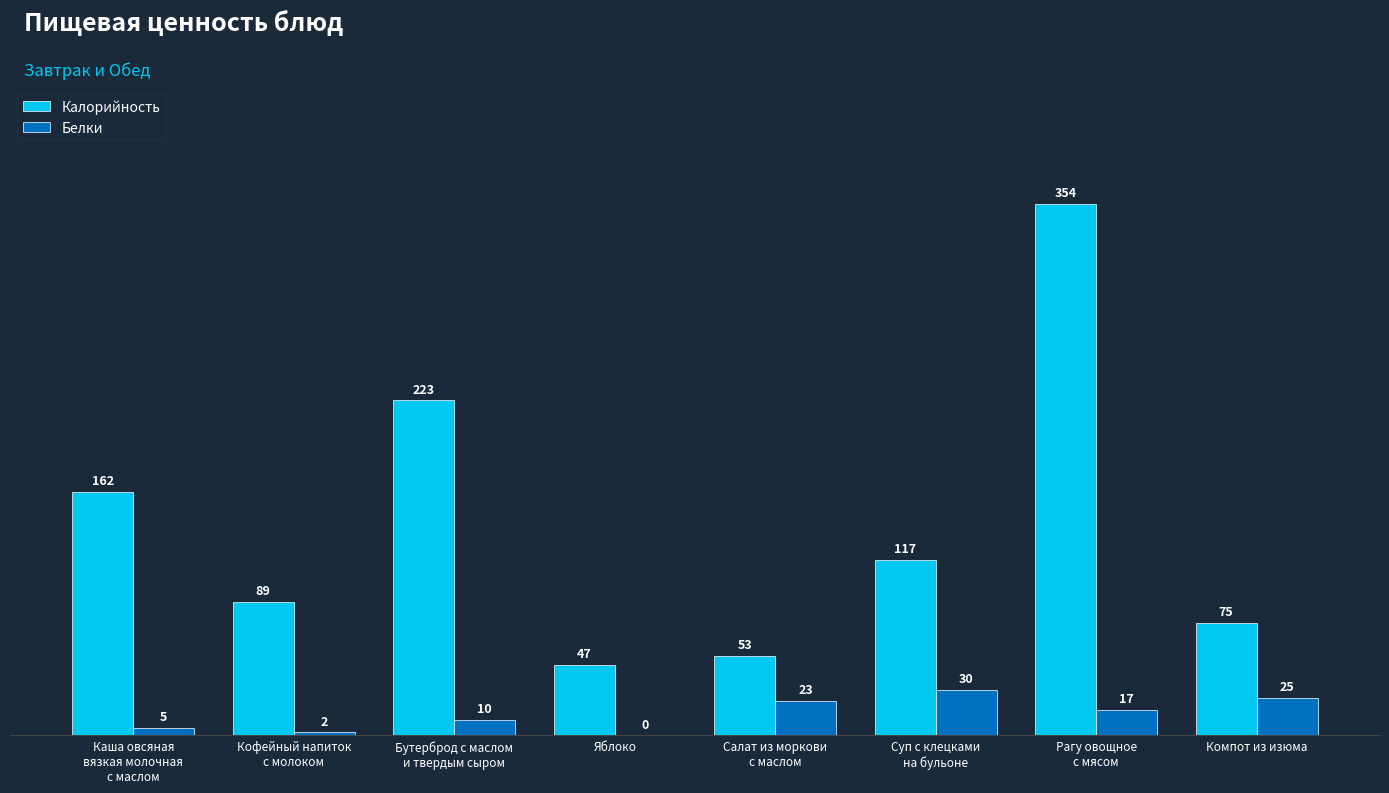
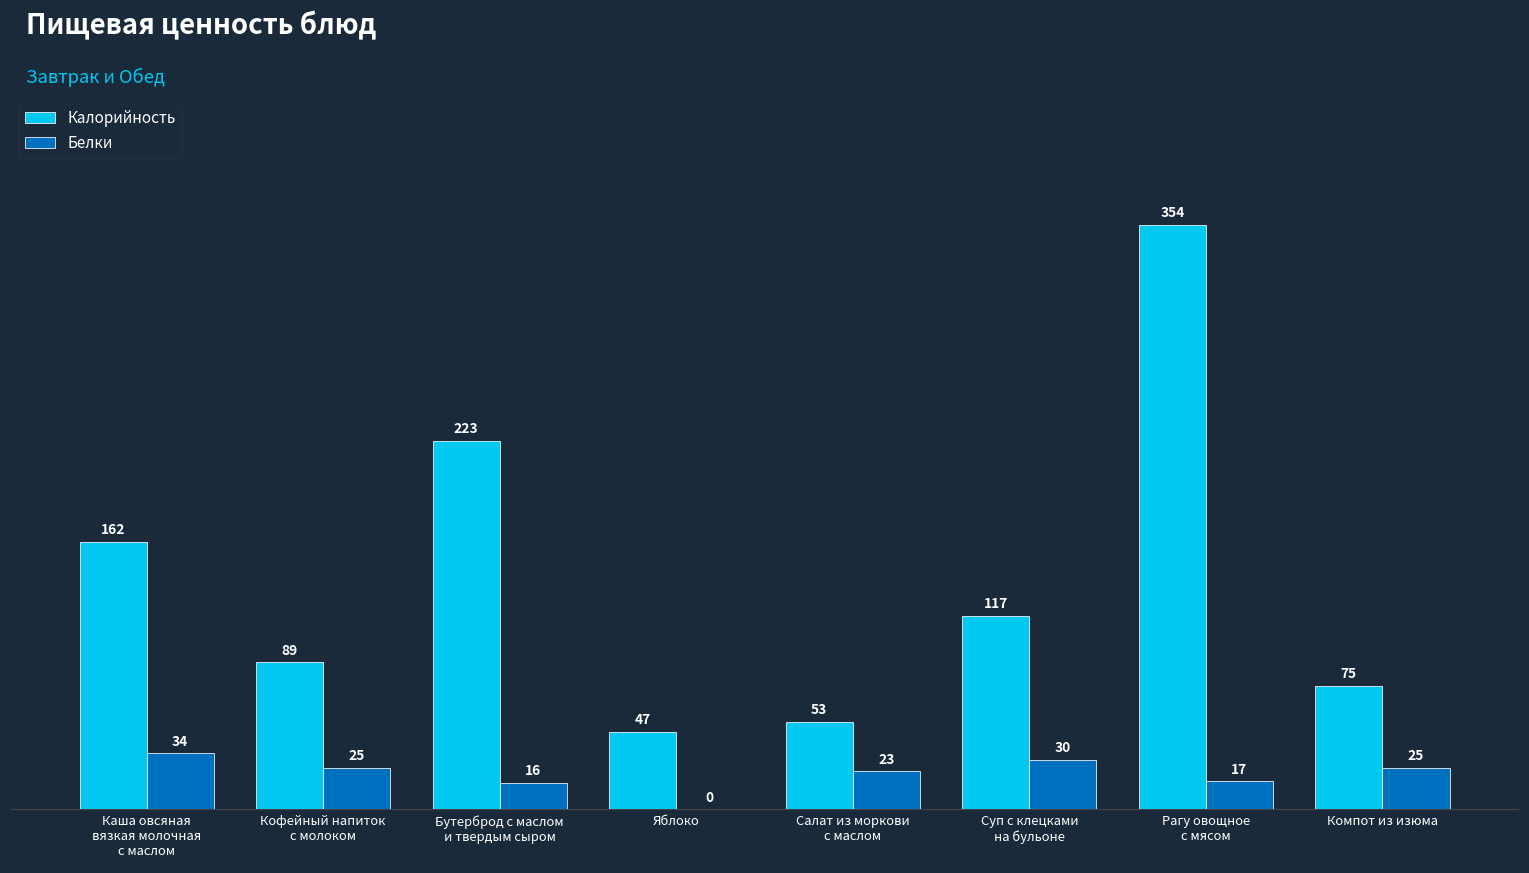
Белки, Каша овсяная вязкая молочная с маслом: 5 -> 34
Белки, Кофейный напиток с молоком: 2 -> 25
Белки, Бутерброд с маслом и твердым сыром: 10 -> 16
